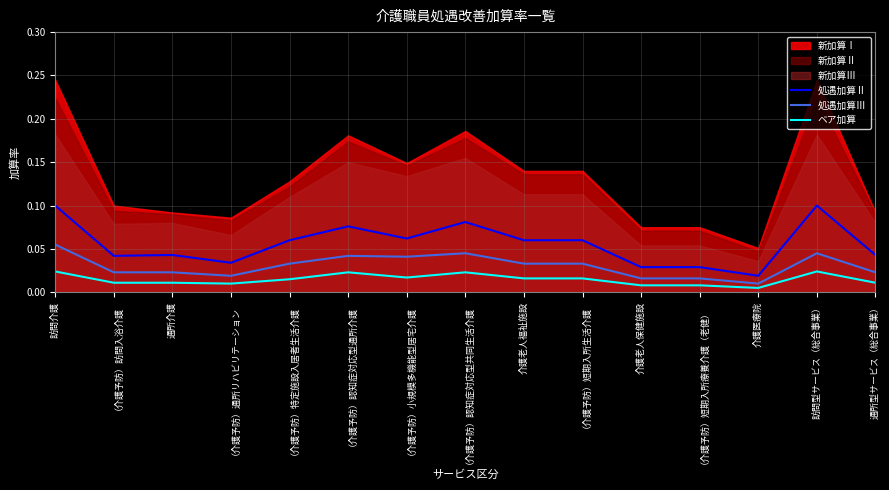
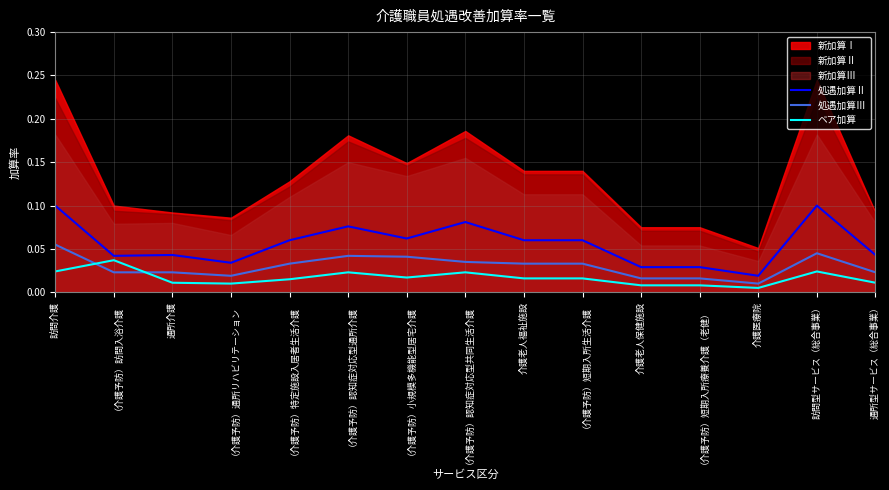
ベア加算, （介護予防）訪問入浴介護: 0.01 -> 0.04
処遇加算Ⅲ, （介護予防）認知症対応型共同生活介護: 0.05 -> 0.04
